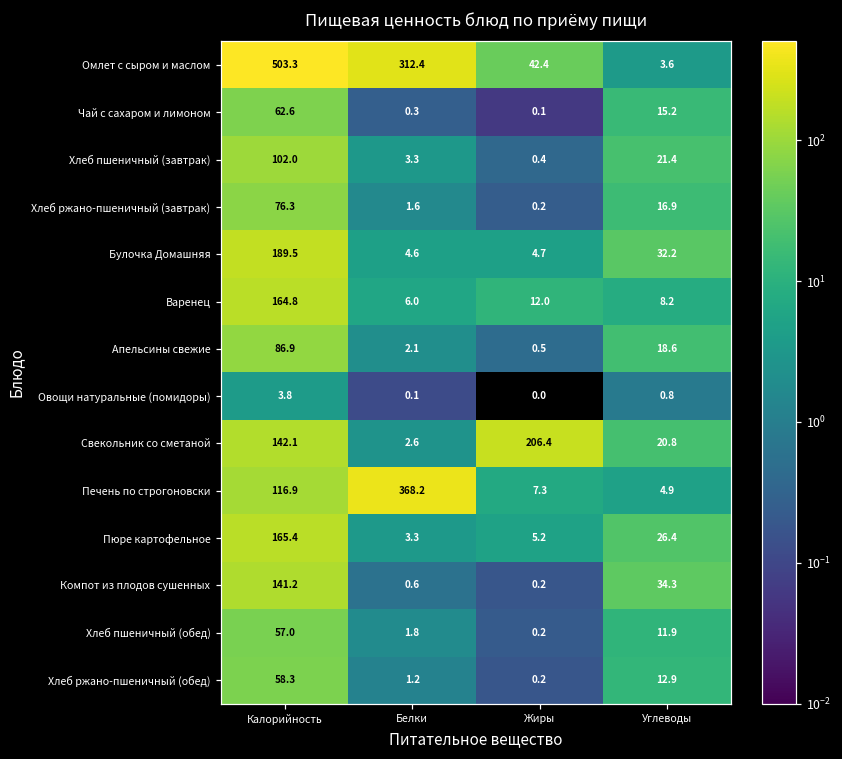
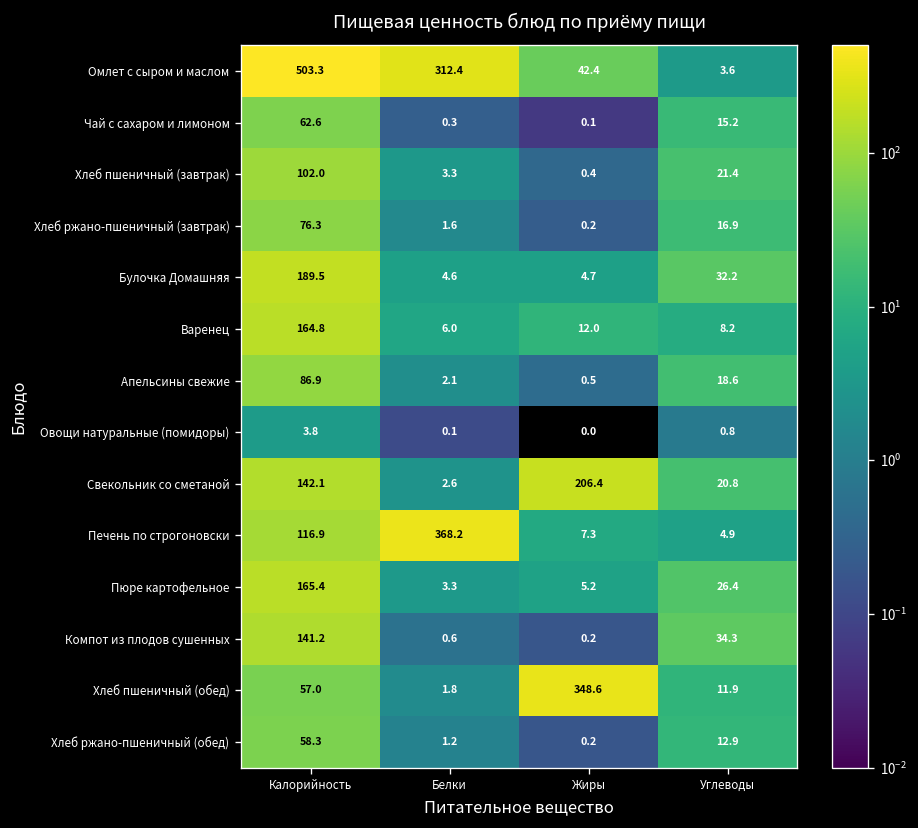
Хлеб пшеничный (обед), Жиры: 0.2 -> 348.6
